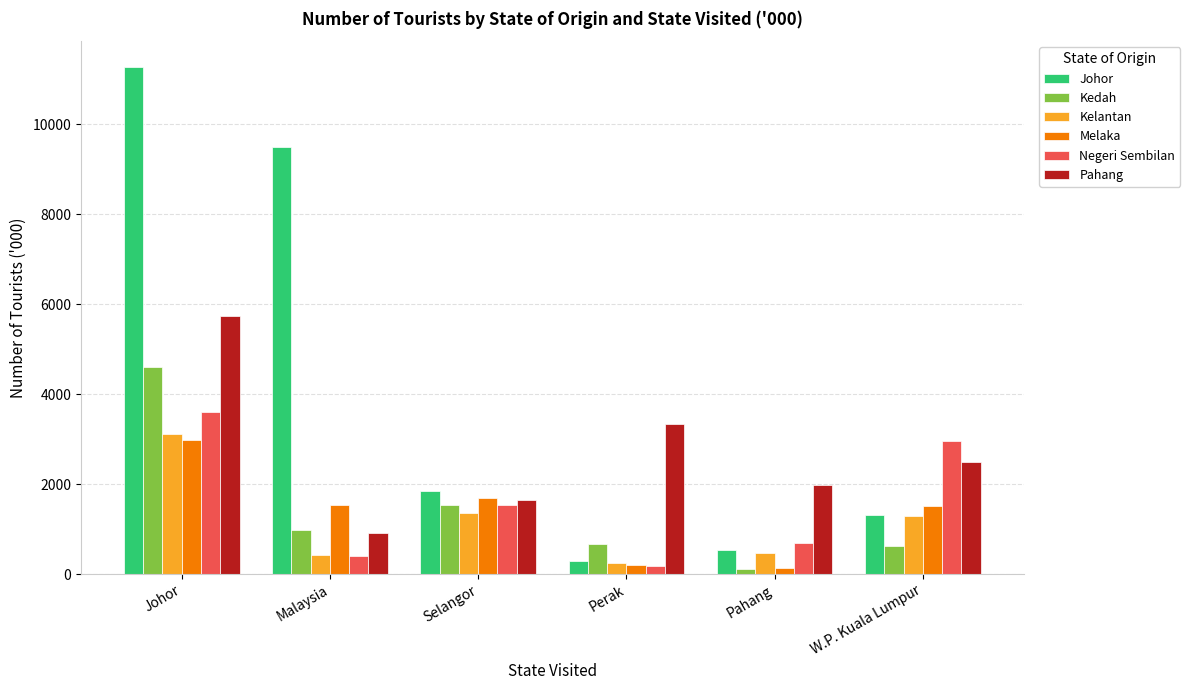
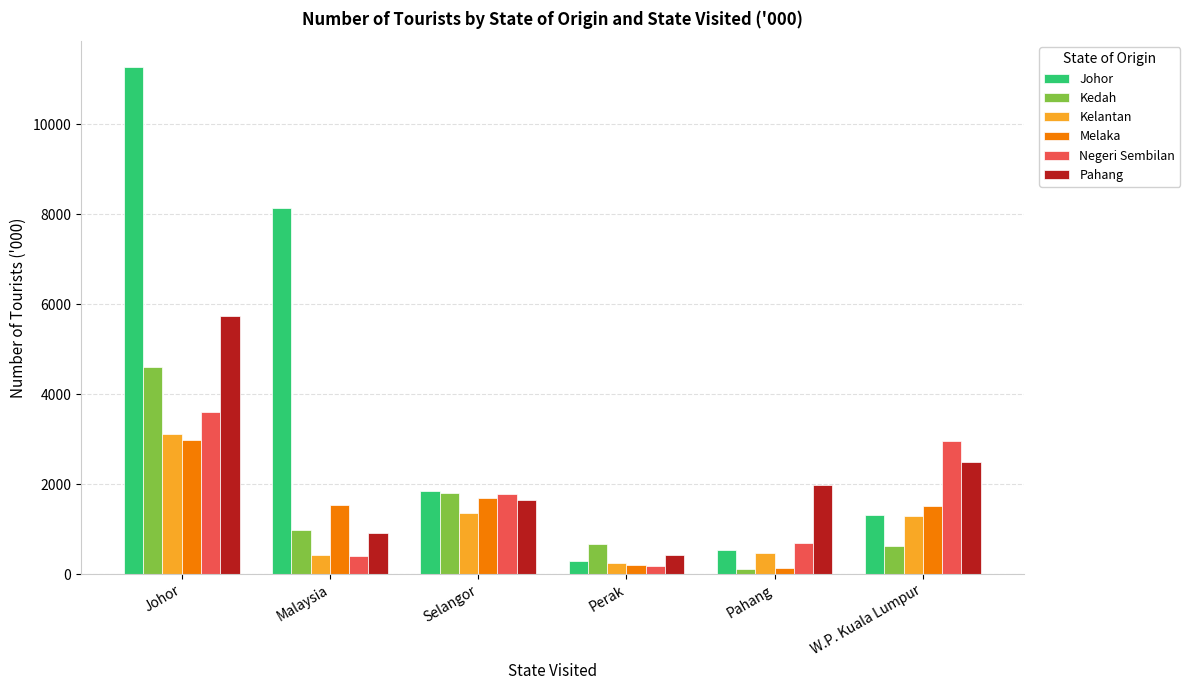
Johor, Malaysia: 9500 -> 8100
Kedah, Selangor: 1500 -> 1800
Negeri Sembilan, Selangor: 1500 -> 1800
Pahang, Perak: 3300 -> 400
